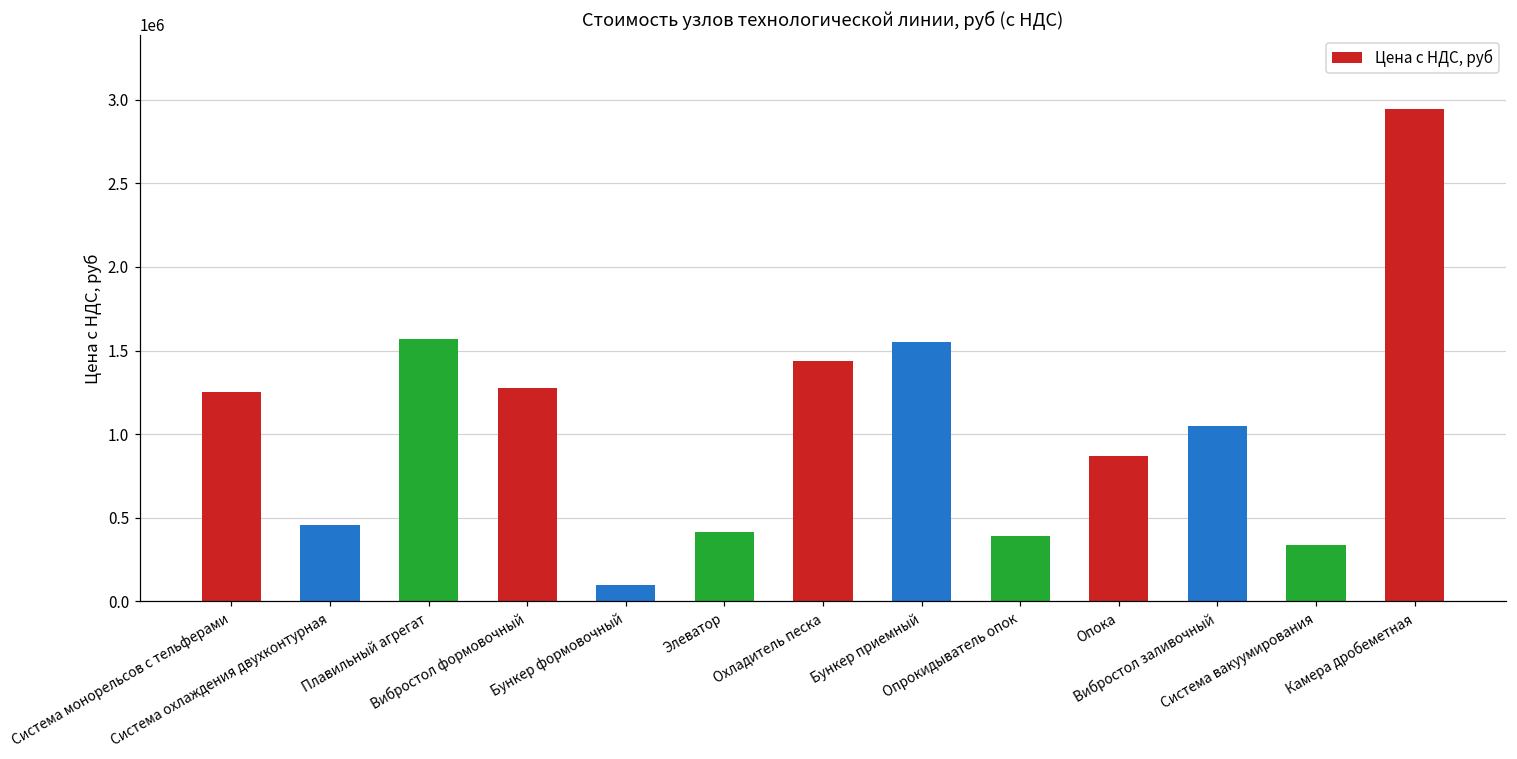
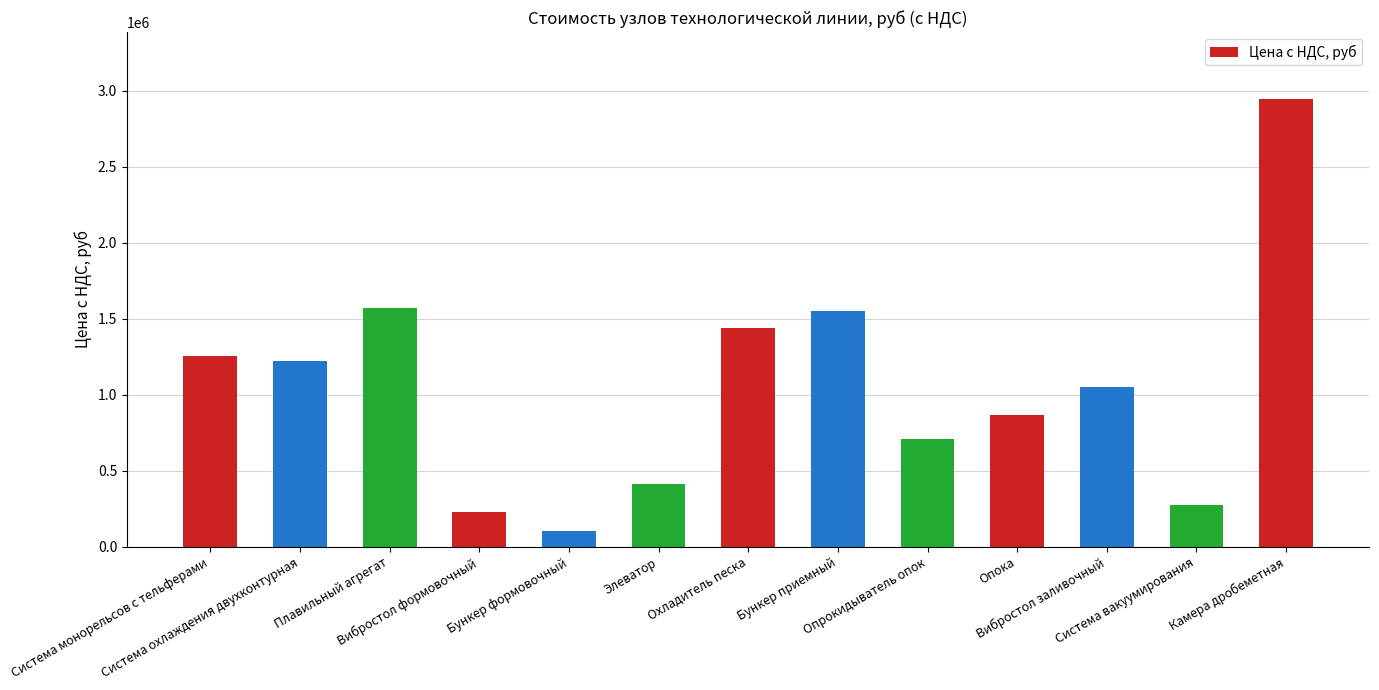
Система охлаждения двухконтурная: 460000 -> 1220000
Вибростол формовочный: 1280000 -> 230000
Опрокидыватель опок: 390000 -> 710000
Система вакуумирования: 340000 -> 270000
